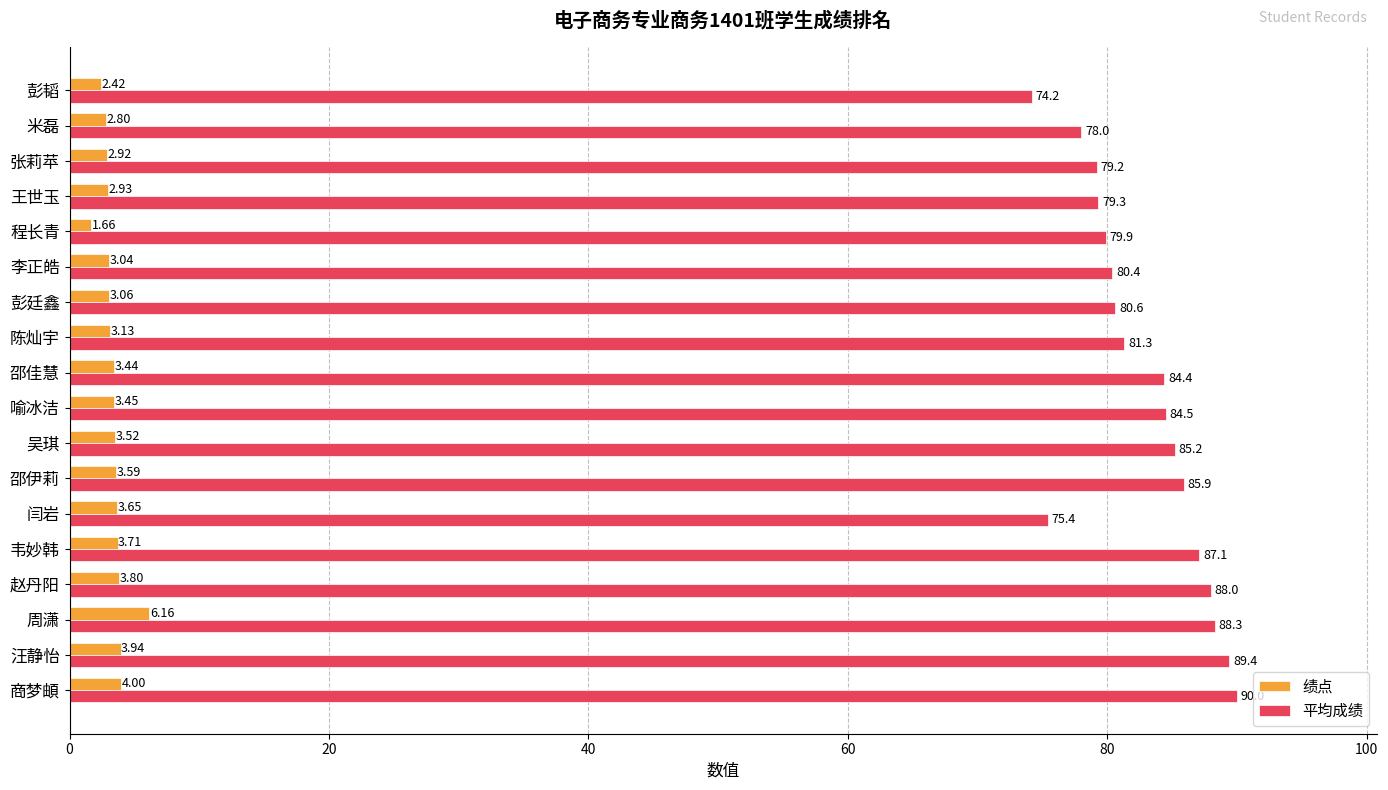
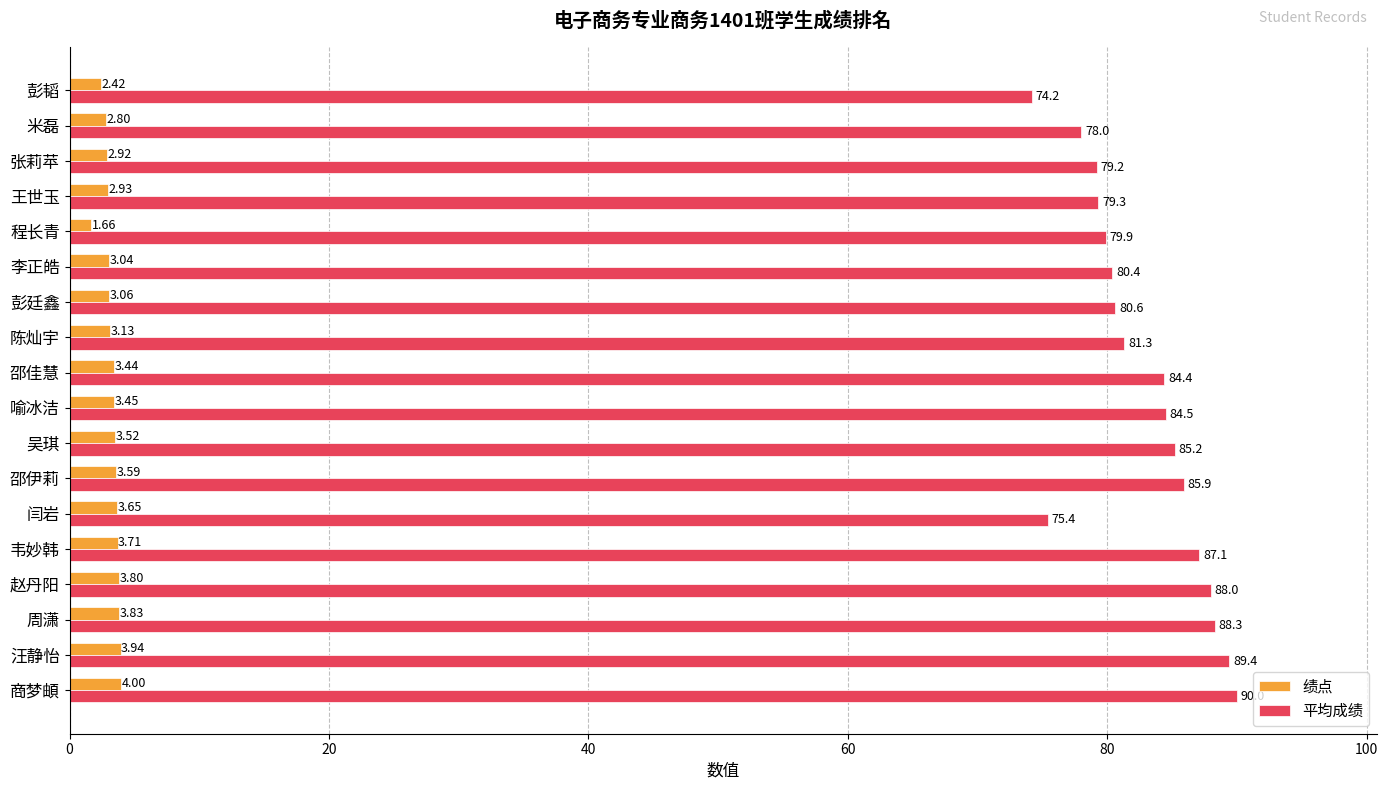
绩点, 周潇: 6.16 -> 3.83
